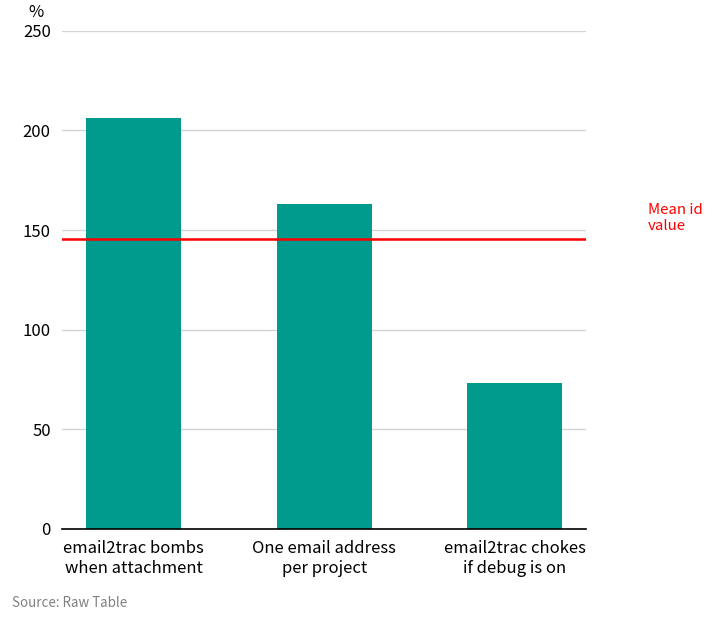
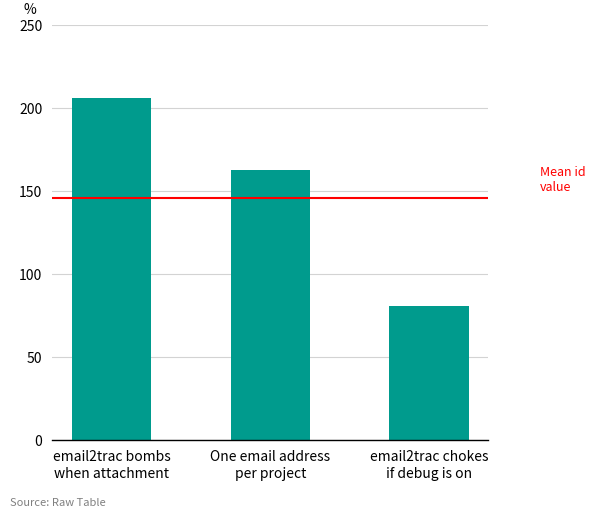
email2trac chokes if debug is on: 73 -> 81
